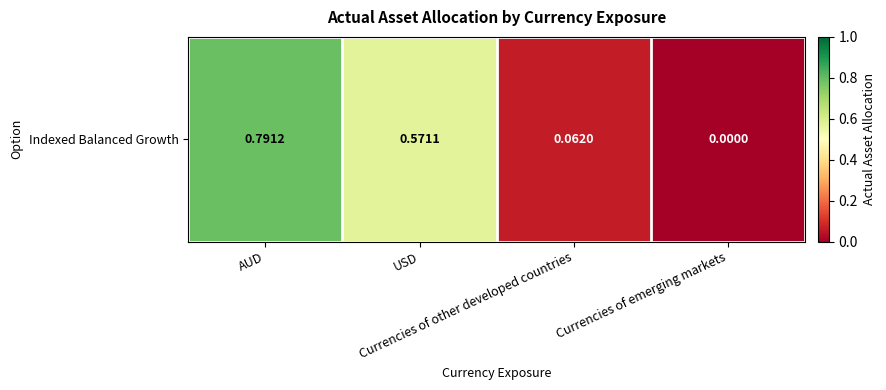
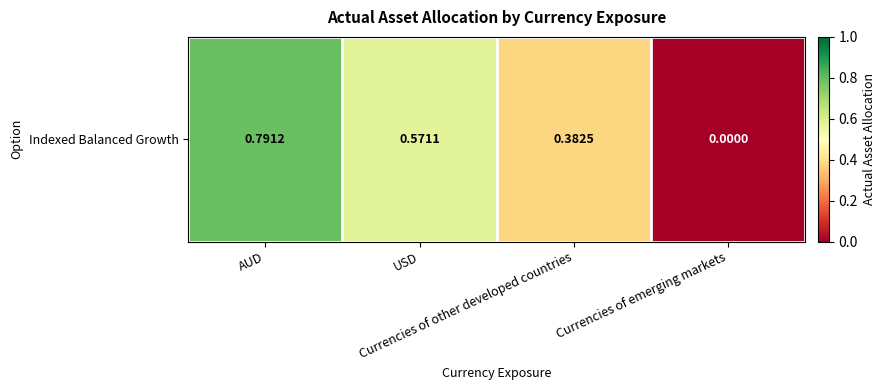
Indexed Balanced Growth, Currencies of other developed countries: 0.0620 -> 0.3825
